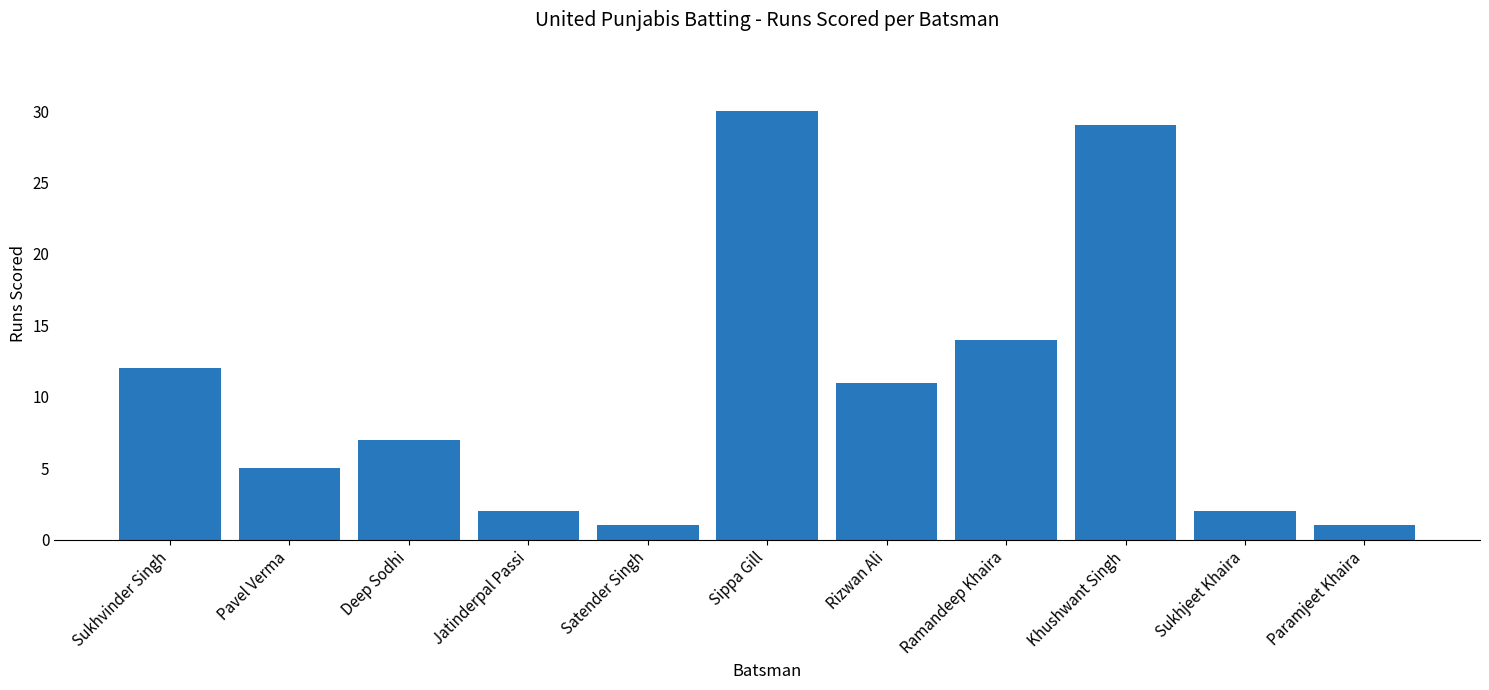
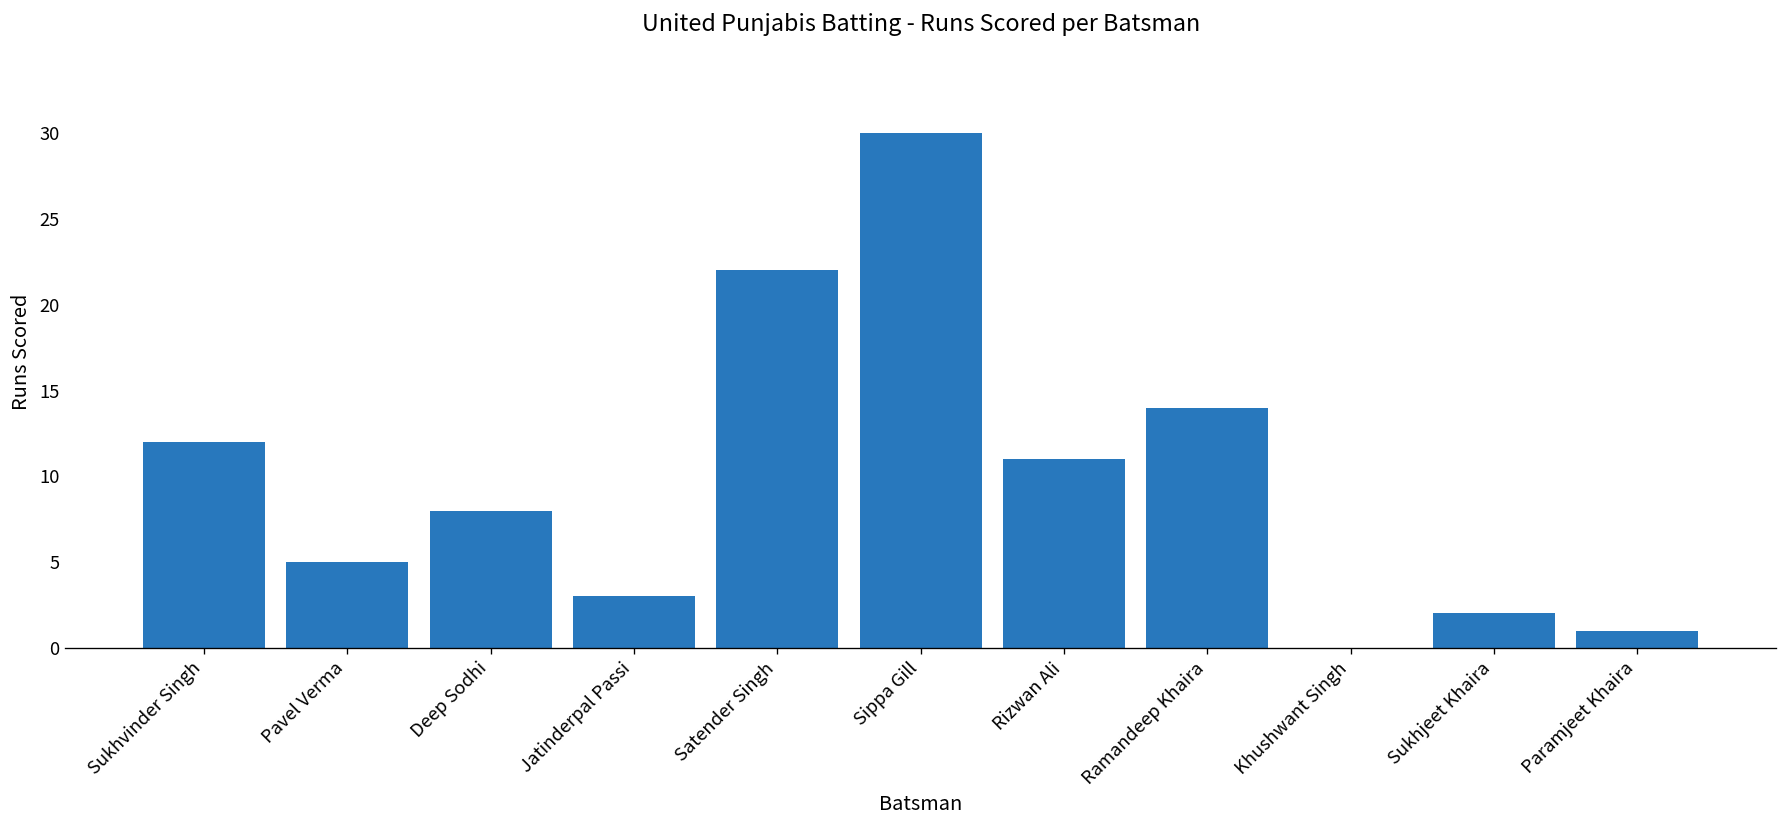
Deep Sodhi: 7 -> 8
Jatinderpal Passi: 2 -> 3
Satender Singh: 1 -> 22
Khushwant Singh: 29 -> 0
